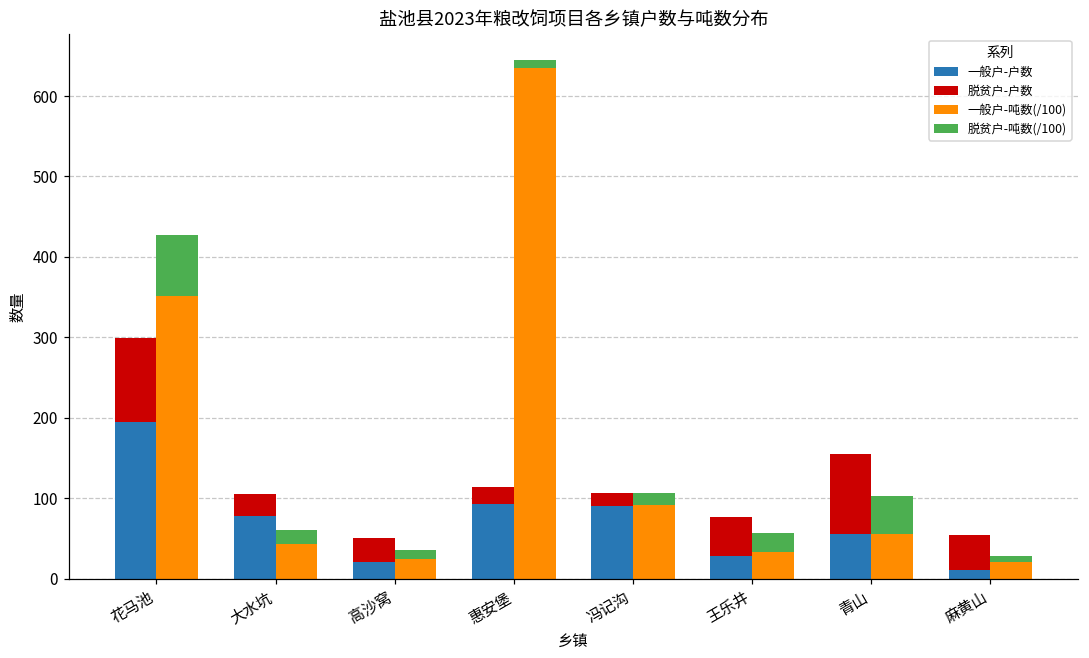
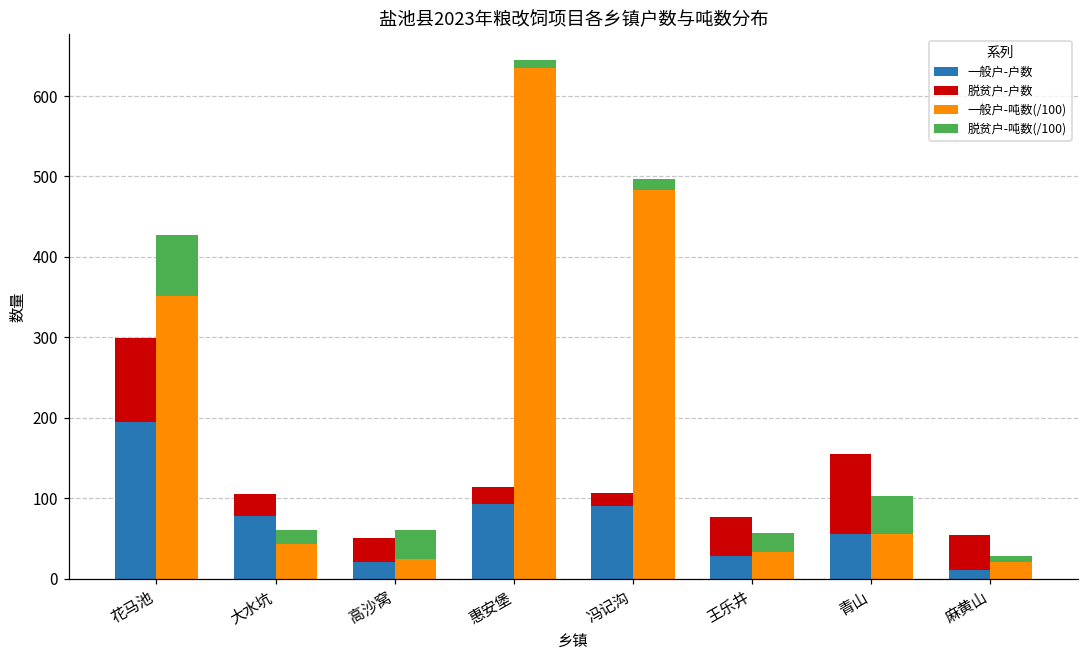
脱贫户-吨数(/100), 高沙窝: 10 -> 40
一般户-吨数(/100), 冯记沟: 90 -> 480
